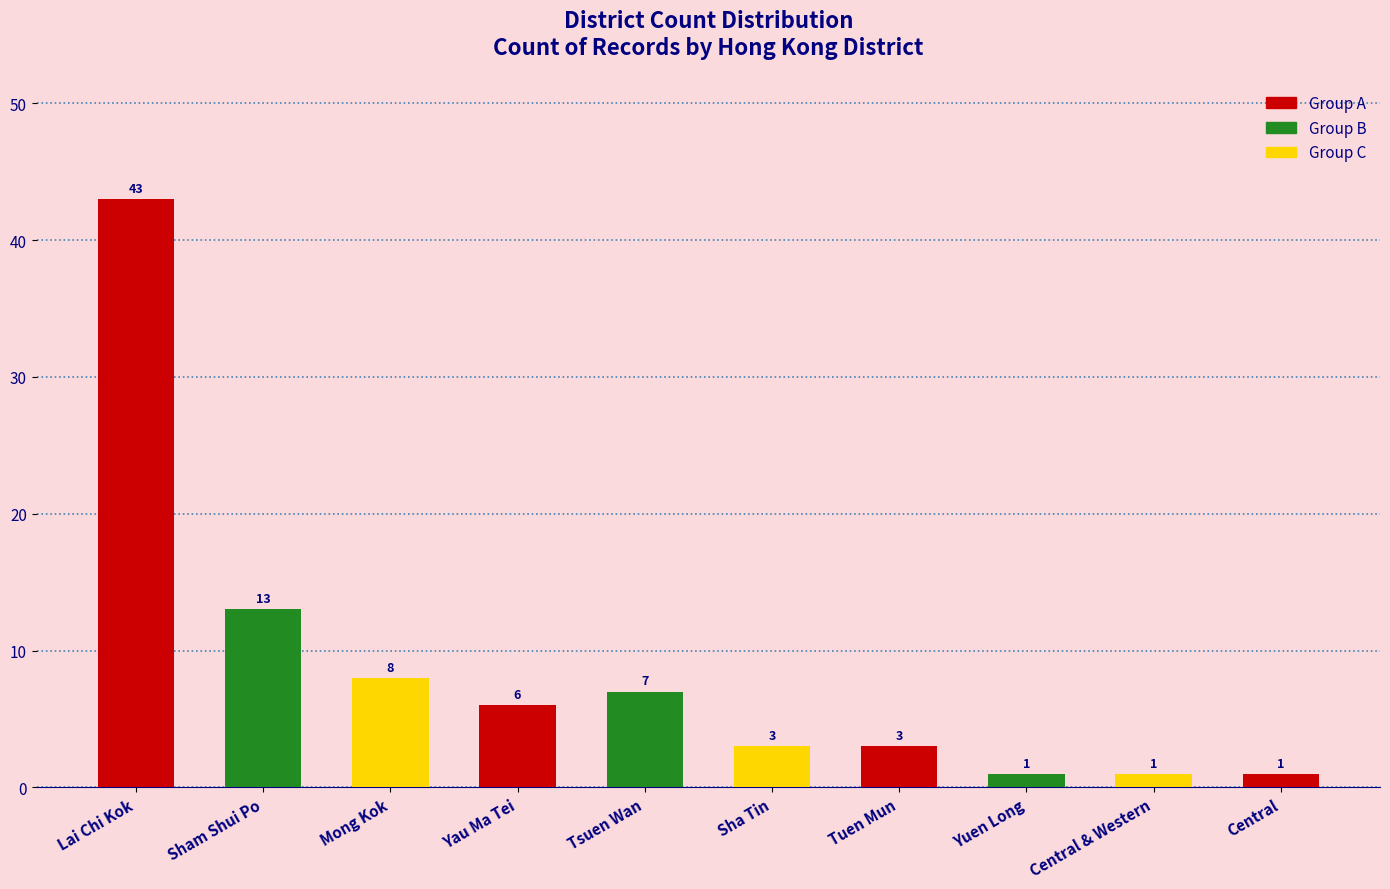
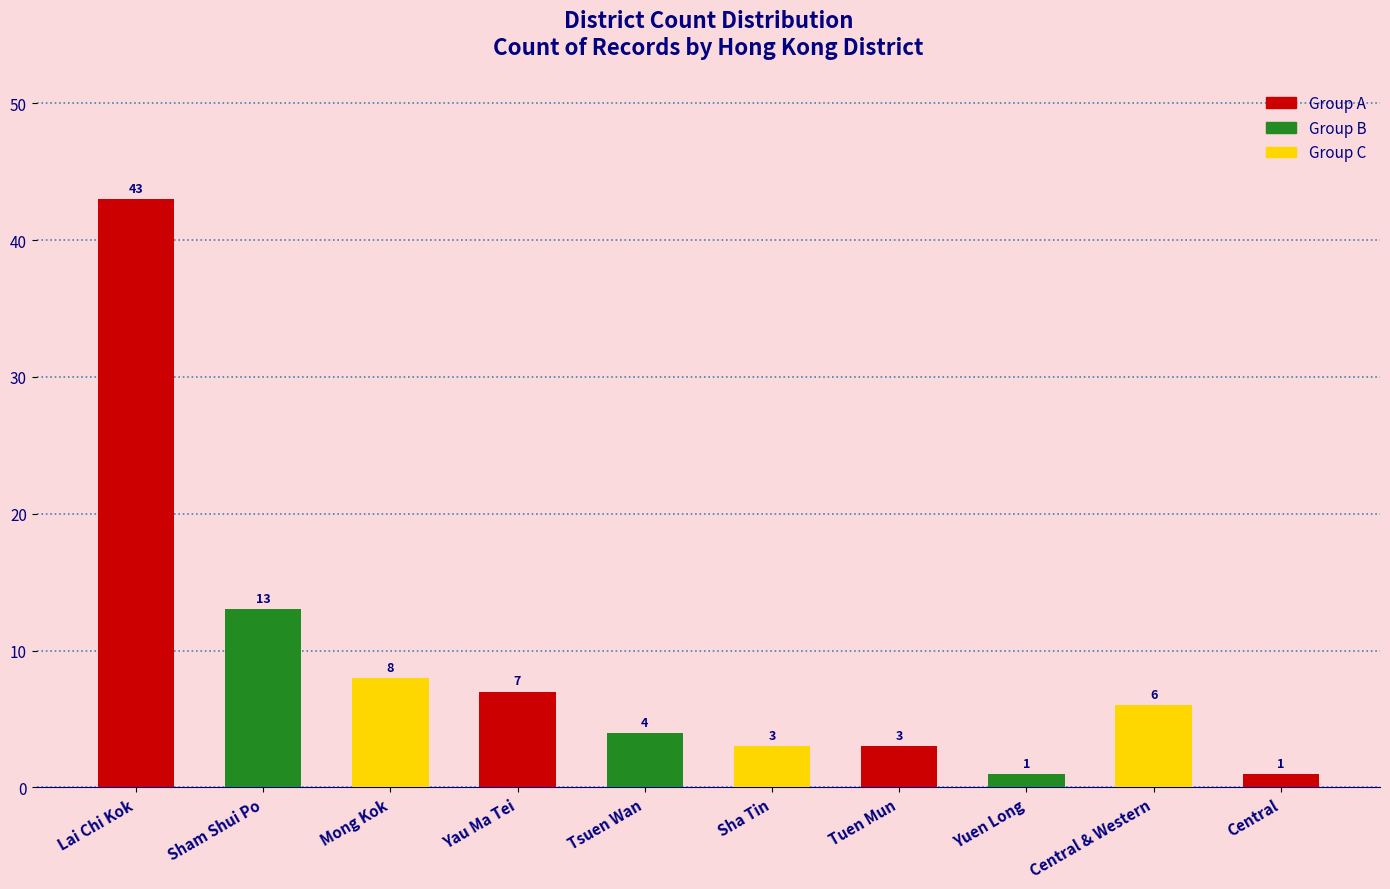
Yau Ma Tei: 6 -> 7
Tsuen Wan: 7 -> 4
Central & Western: 1 -> 6
